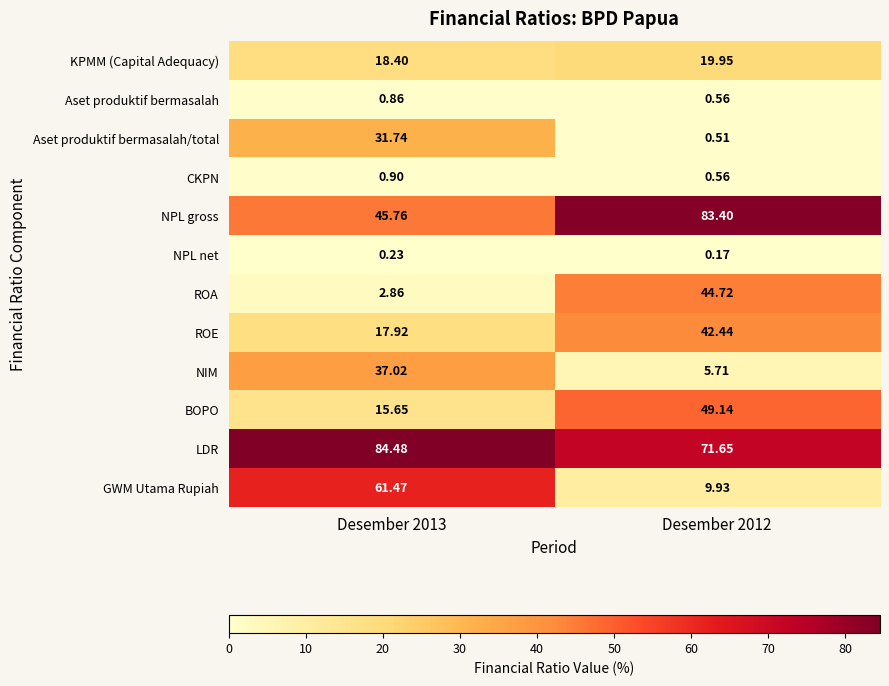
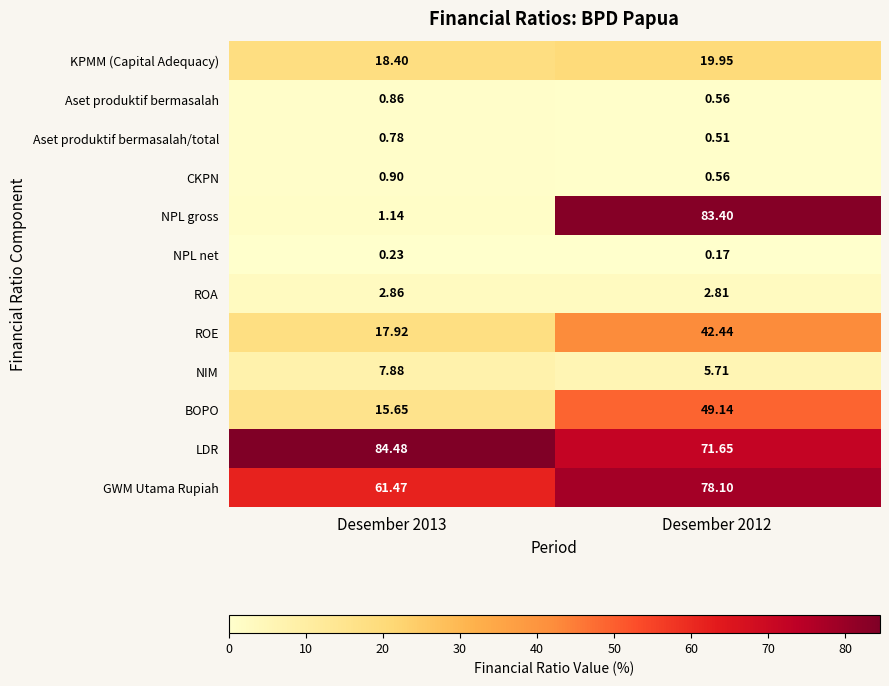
Aset produktif bermasalah/total, Desember 2013: 31.74 -> 0.78
NPL gross, Desember 2013: 45.76 -> 1.14
ROA, Desember 2012: 44.72 -> 2.81
NIM, Desember 2013: 37.02 -> 7.88
GWM Utama Rupiah, Desember 2012: 9.93 -> 78.10
